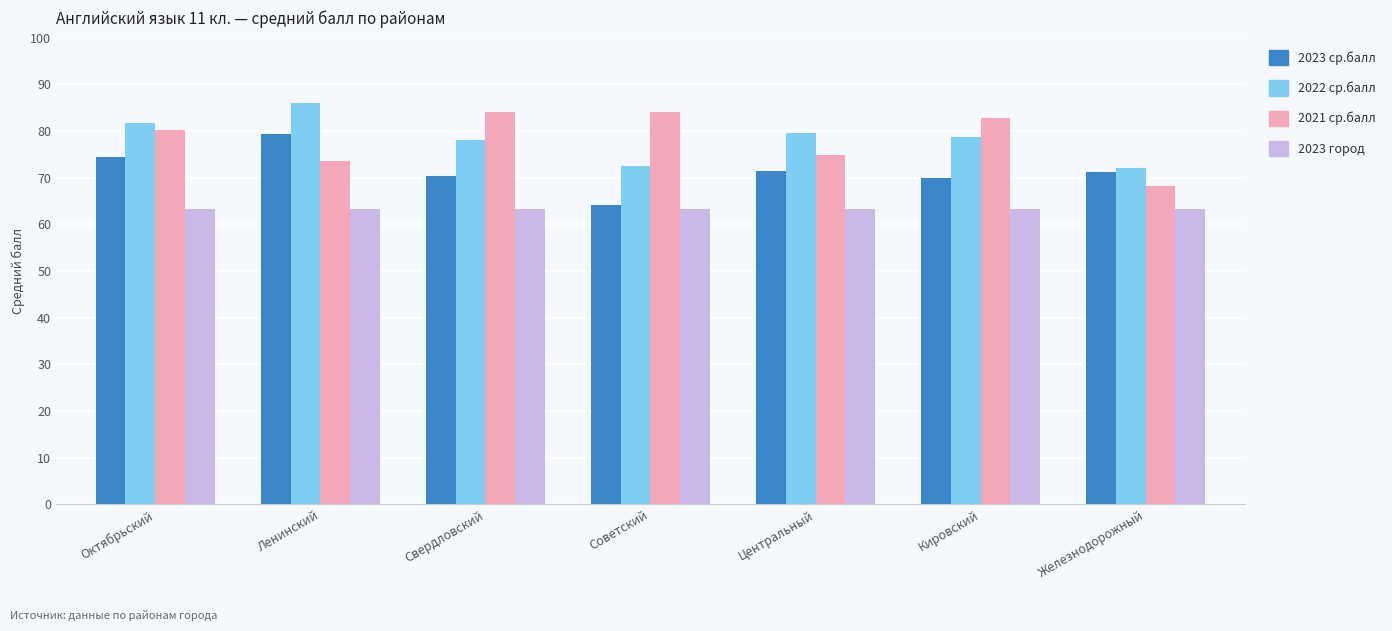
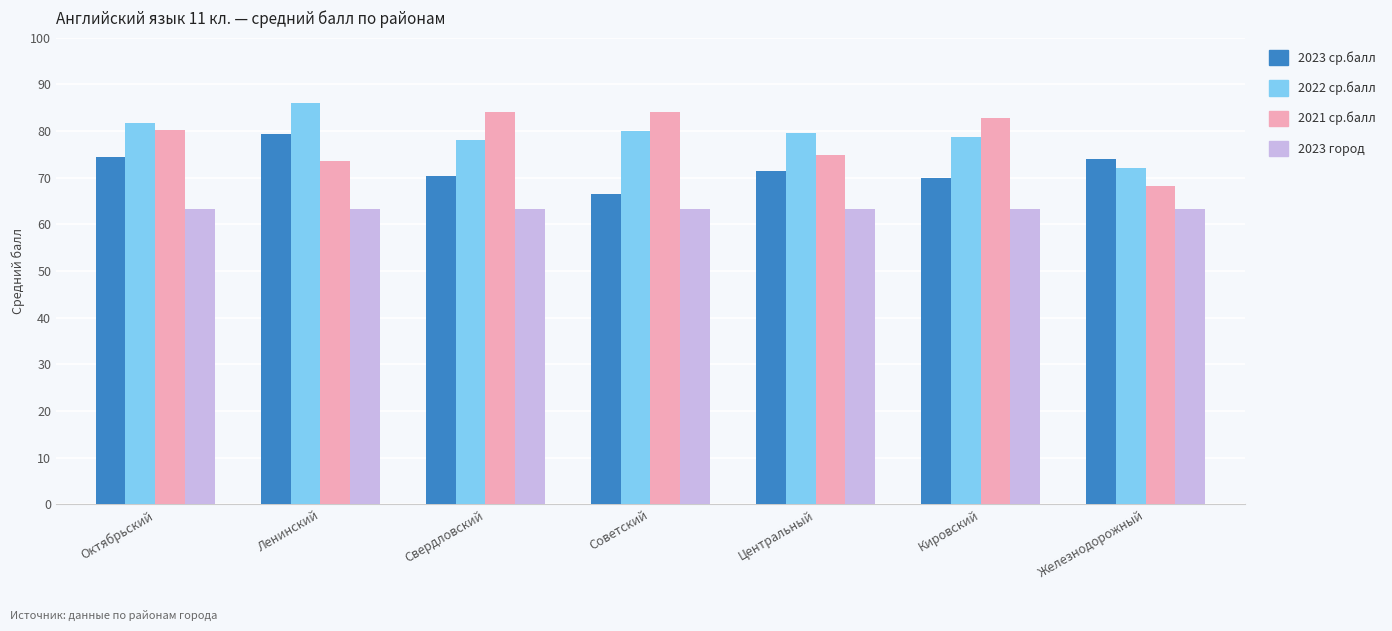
2023 ср.балл, Советский: 64 -> 67
2022 ср.балл, Советский: 73 -> 80
2023 ср.балл, Железнодорожный: 71 -> 74
